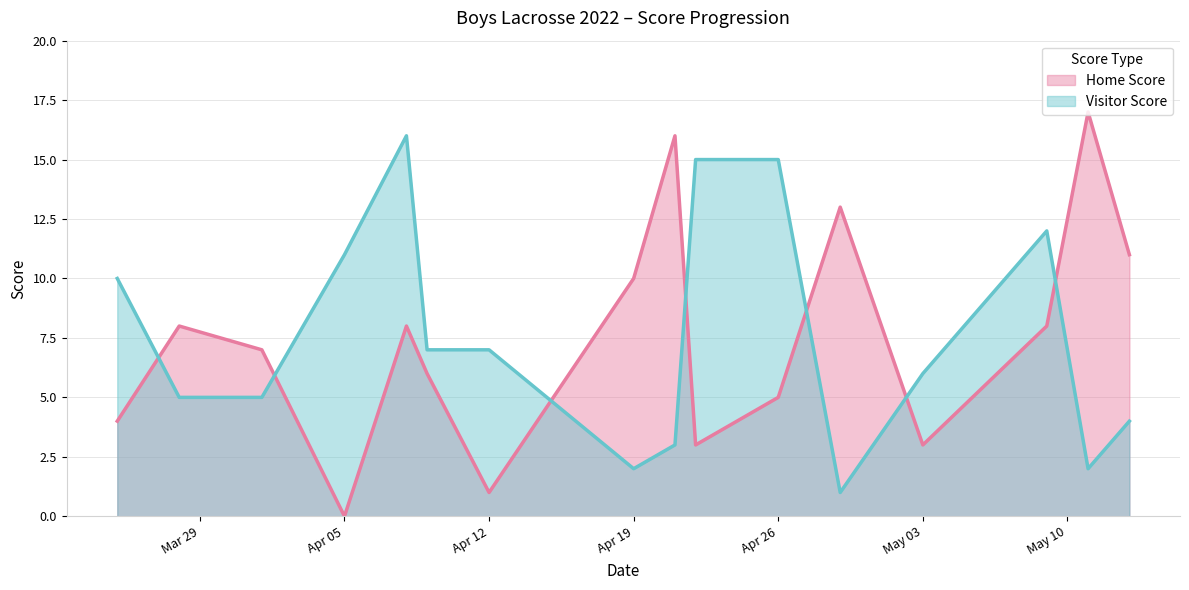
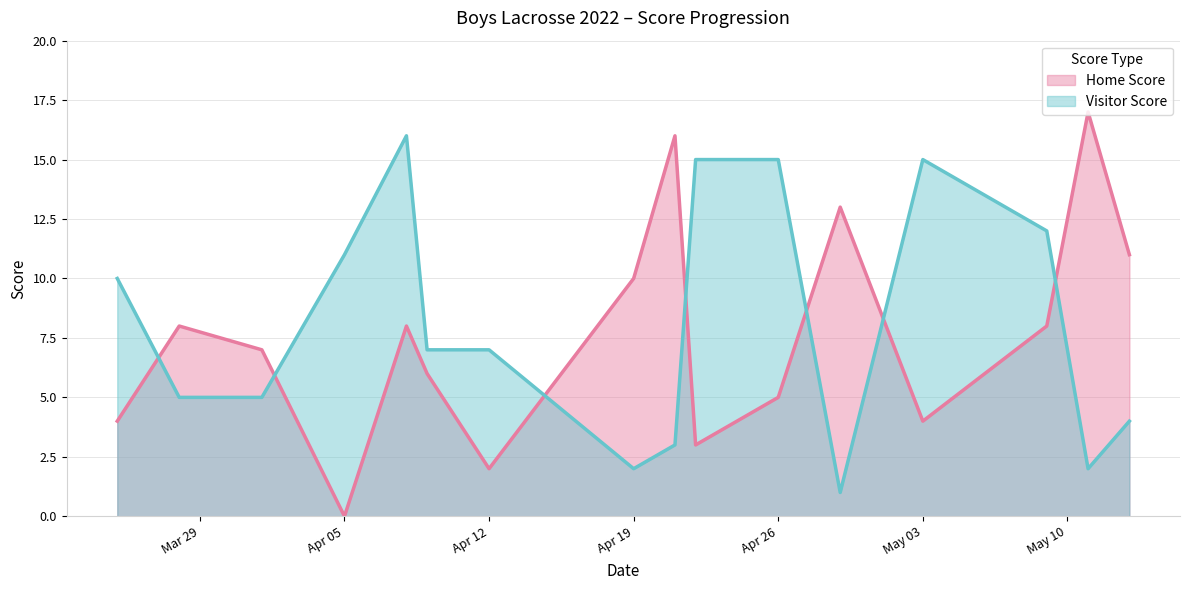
Home Score, Apr 12: 1 -> 2
Home Score, May 03: 3 -> 4
Visitor Score, May 03: 6 -> 15
